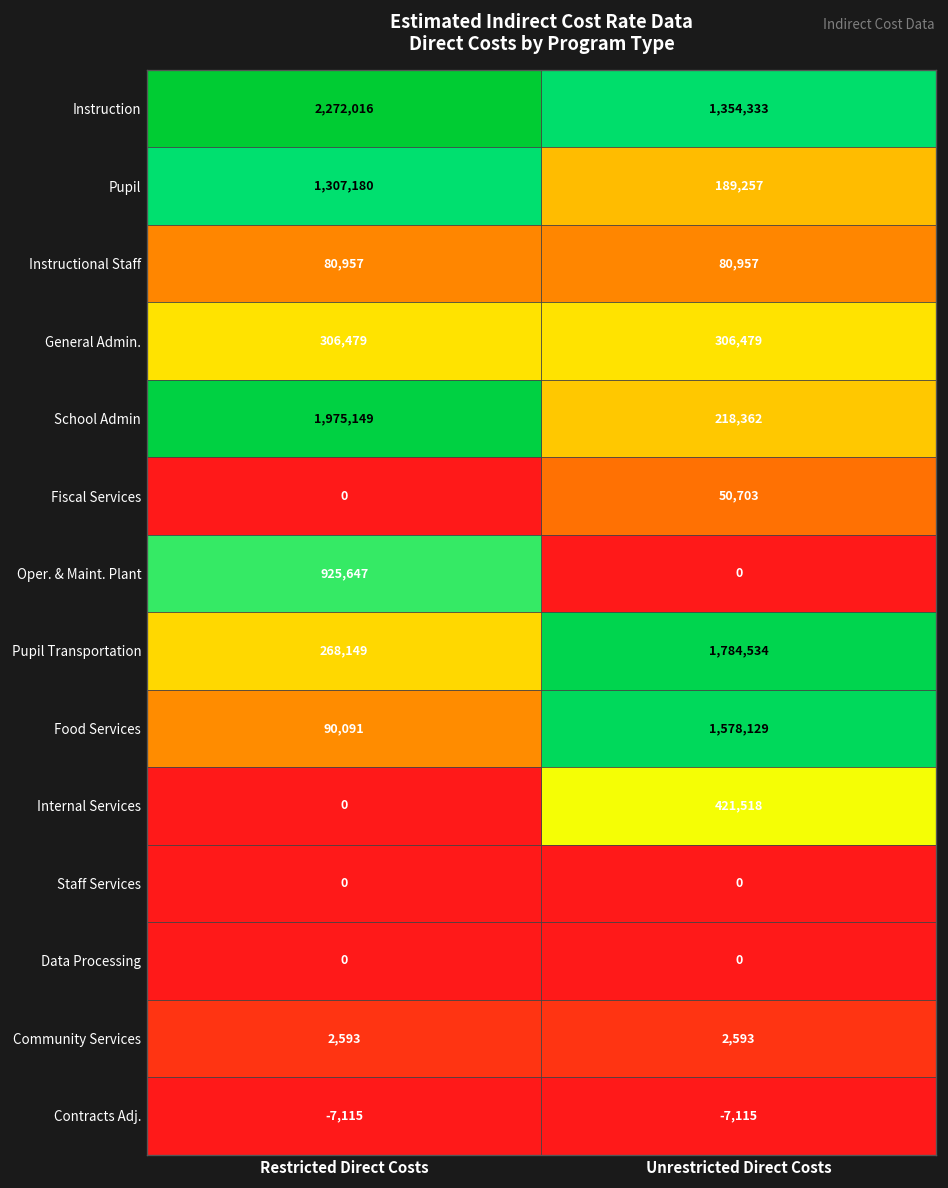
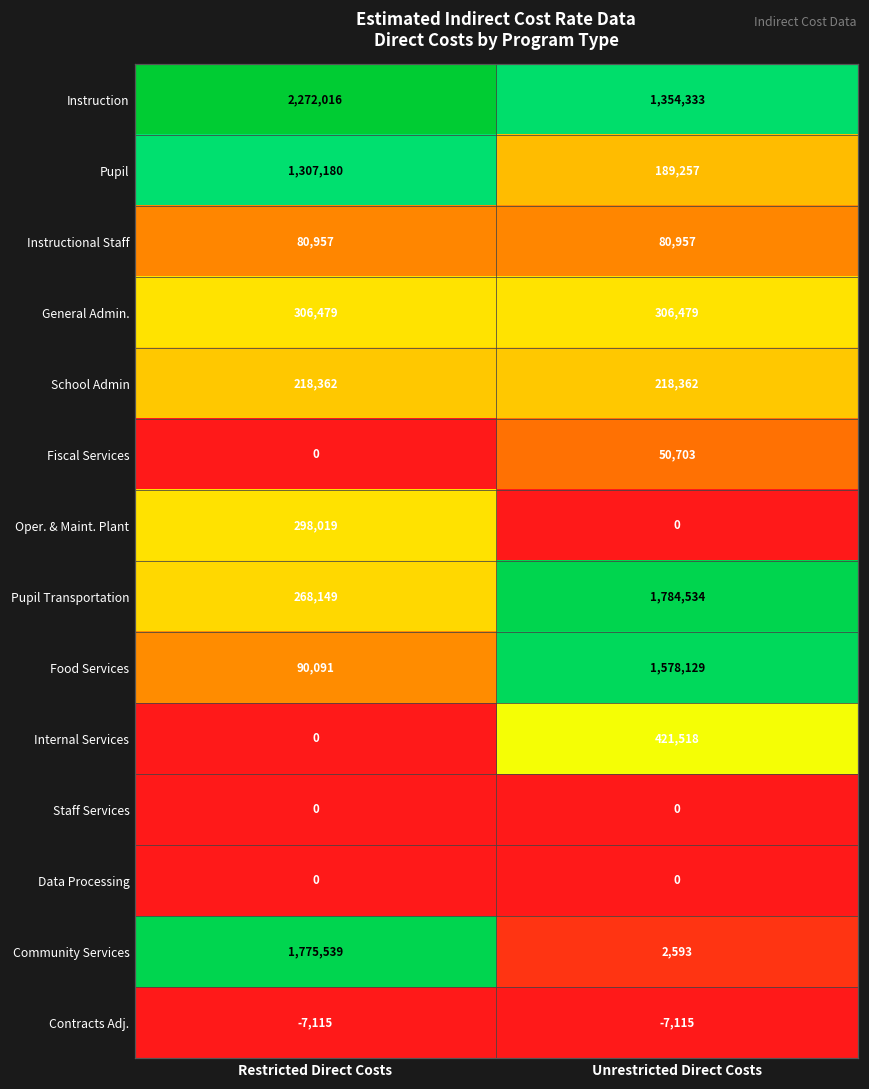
School Admin, Restricted Direct Costs: 1,975,149 -> 218,362
Oper. & Maint. Plant, Restricted Direct Costs: 925,647 -> 298,019
Community Services, Restricted Direct Costs: 2,593 -> 1,775,539
